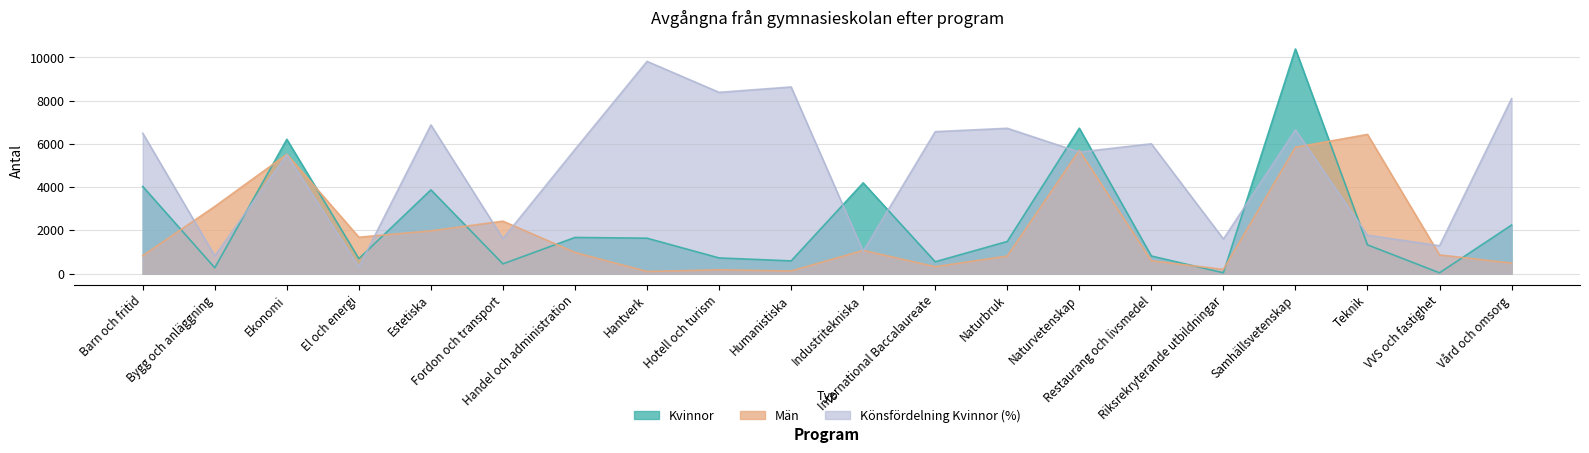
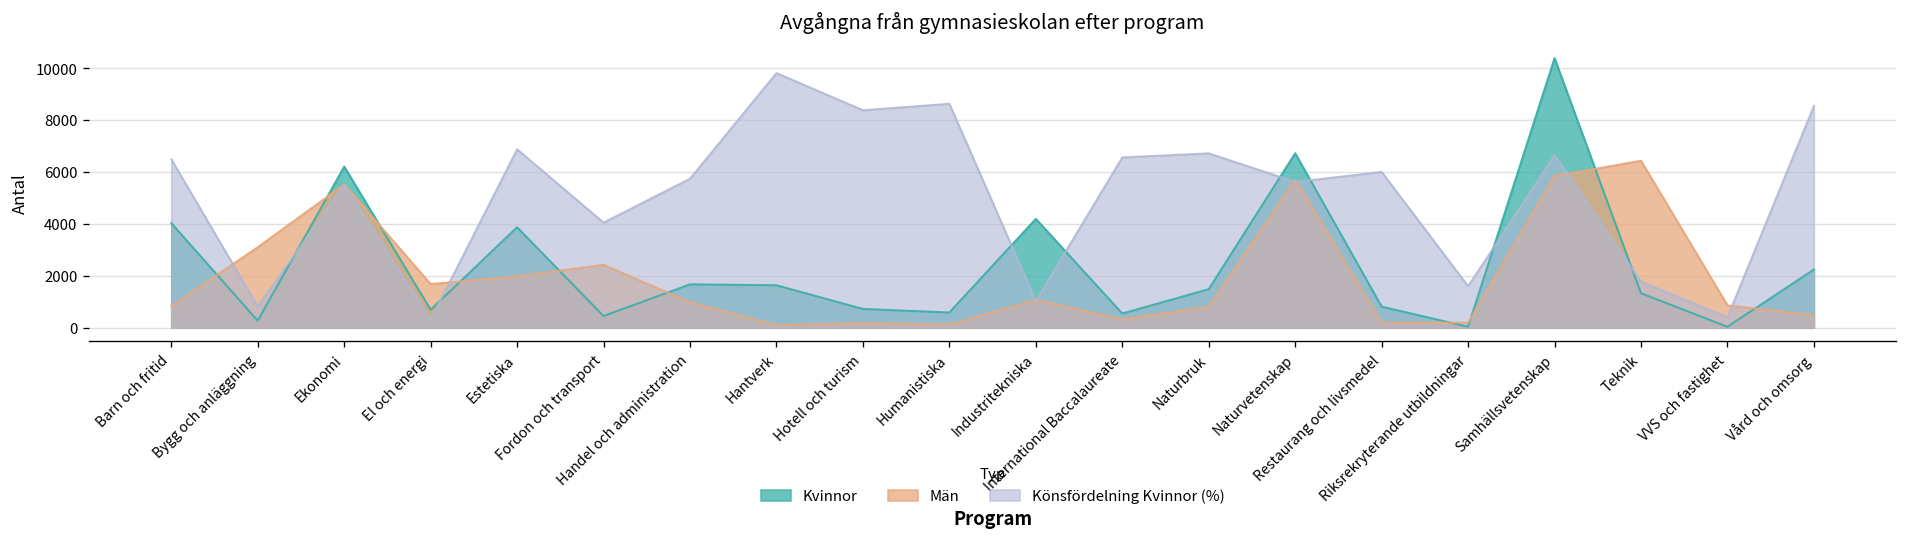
Könsfördelning Kvinnor (%), Fordon och transport: 1600 -> 4100
Män, Restaurang och livsmedel: 600 -> 200
Könsfördelning Kvinnor (%), VVS och fastighet: 1300 -> 400
Könsfördelning Kvinnor (%), Vård och omsorg: 8100 -> 8600
